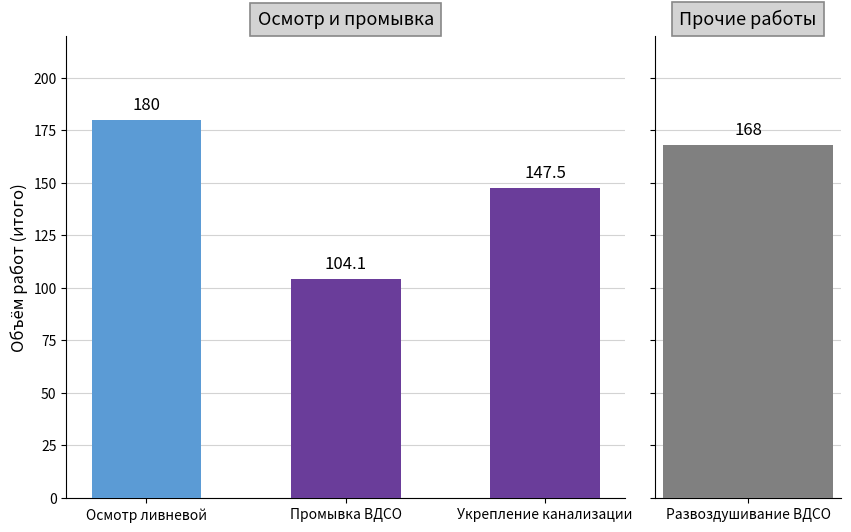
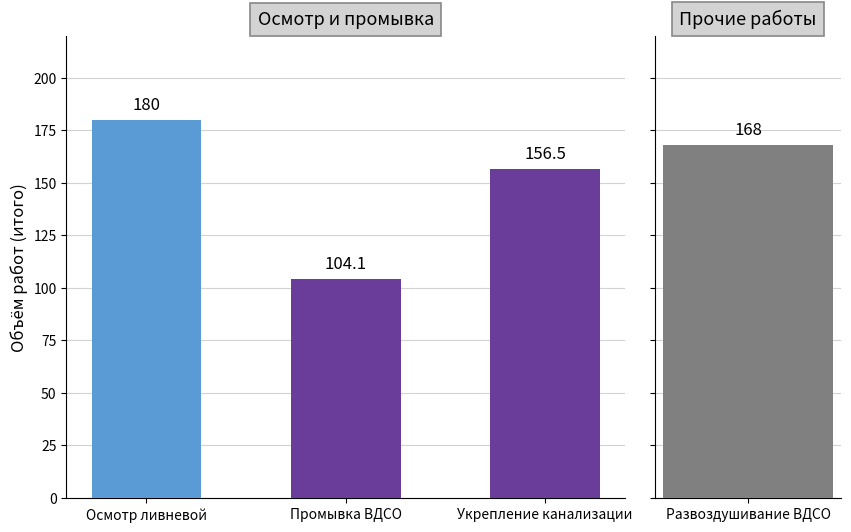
Осмотр и промывка, Укрепление канализации: 147.5 -> 156.5
